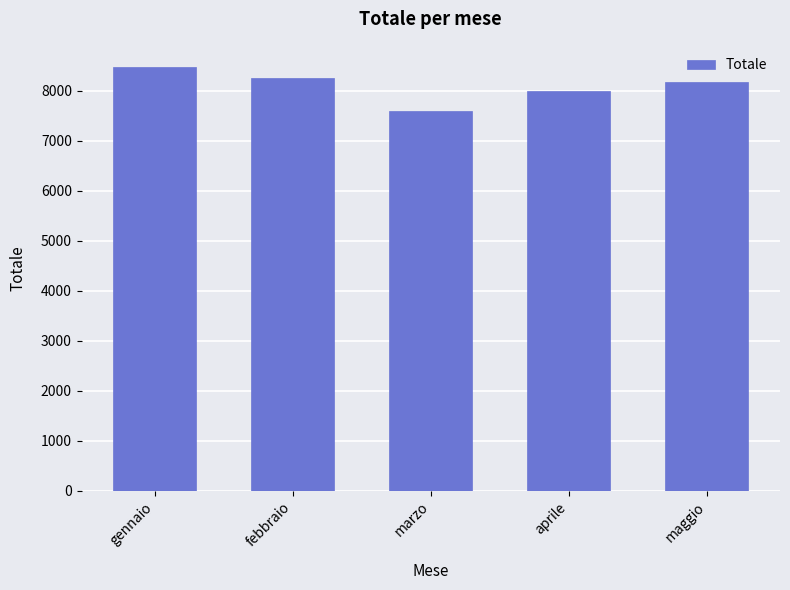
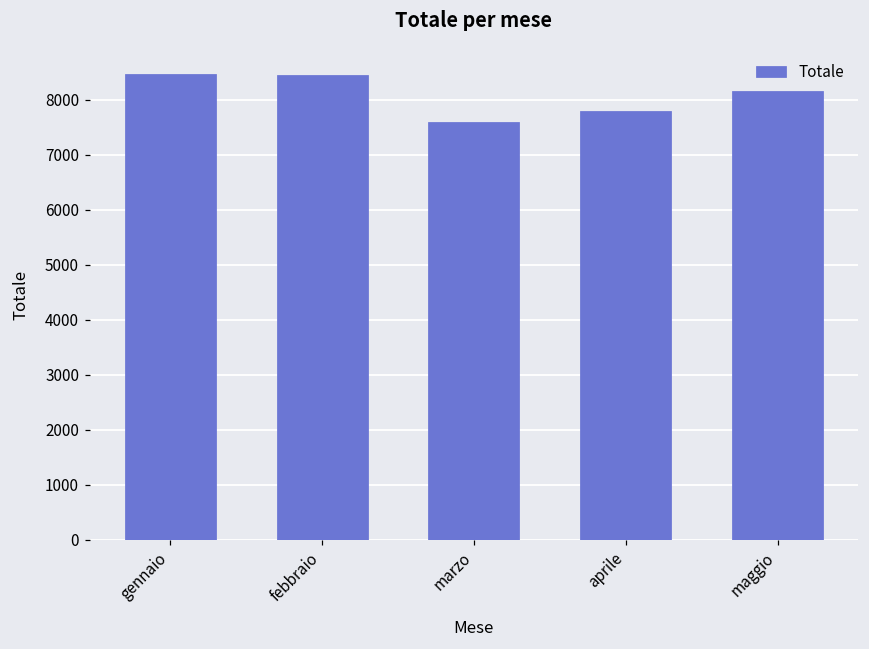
febbraio: 8300 -> 8400
aprile: 8000 -> 7800
